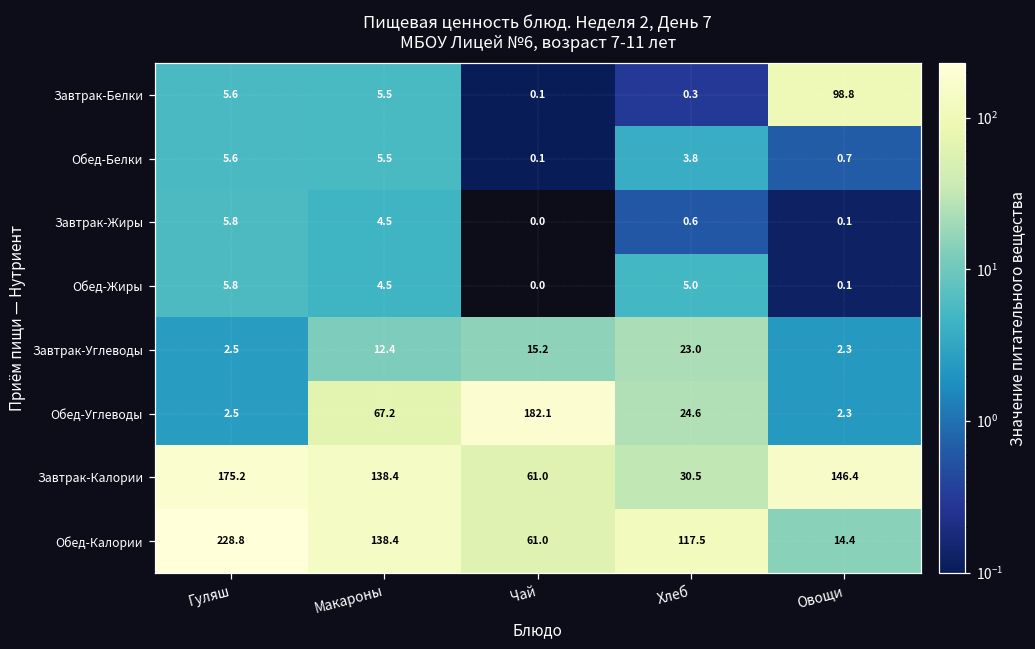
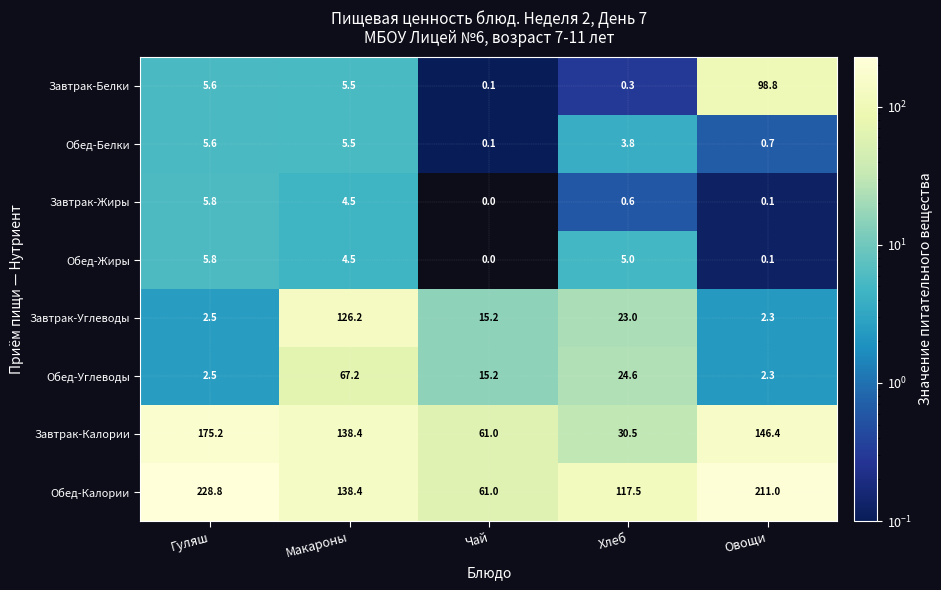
Завтрак-Углеводы, Макароны: 12.4 -> 126.2
Обед-Углеводы, Чай: 182.1 -> 15.2
Обед-Калории, Овощи: 14.4 -> 211.0
